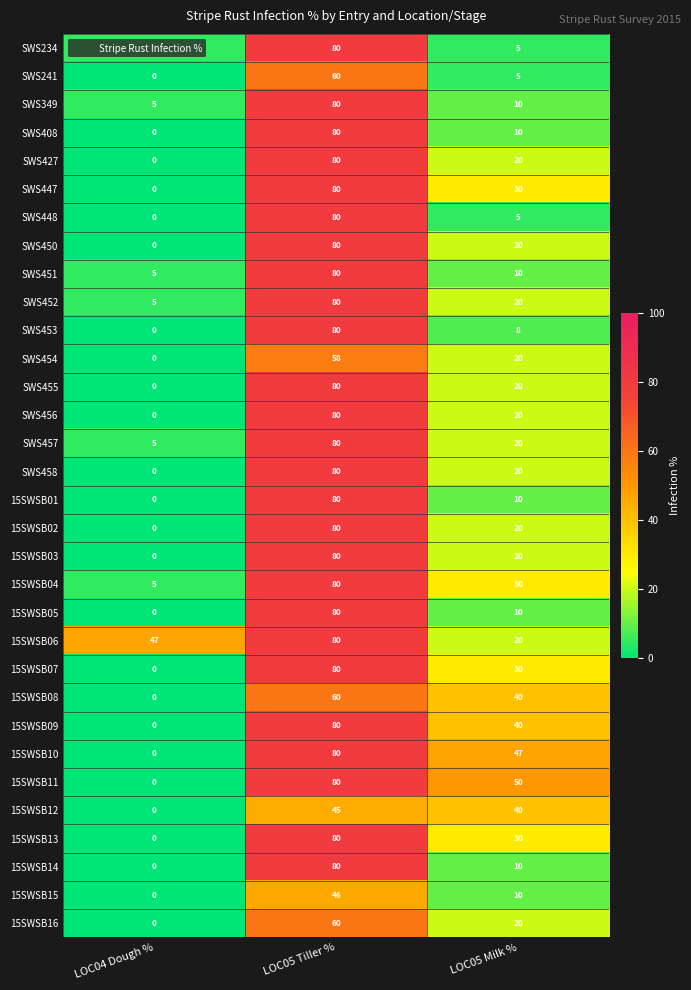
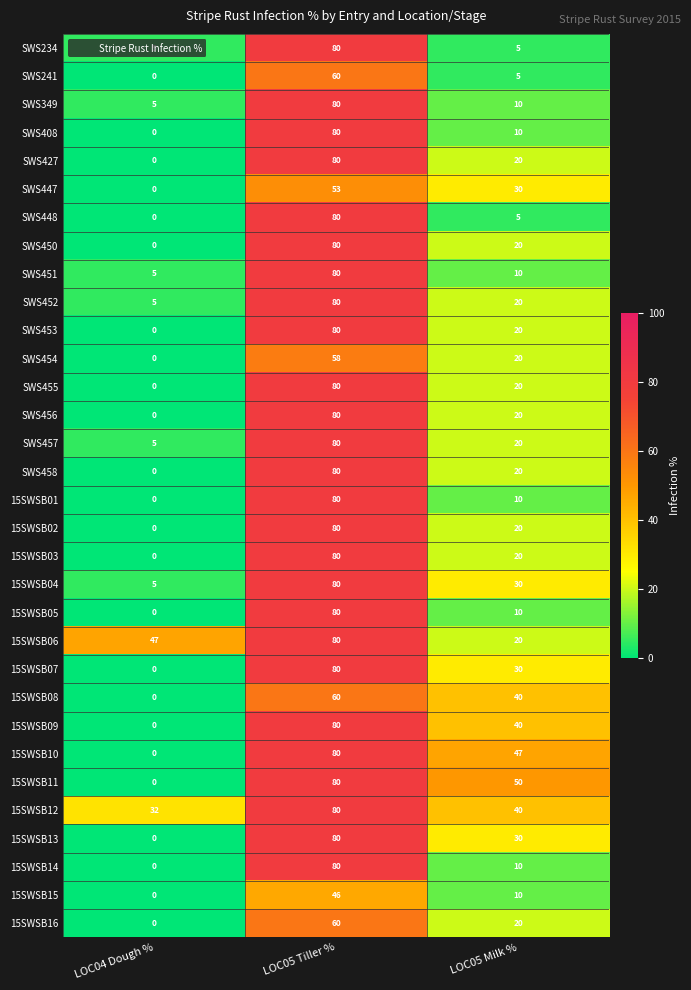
SWS447, LOC05 Tiller %: 80 -> 53
SWS453, LOC05 Milk %: 8 -> 20
15SWSB12, LOC04 Dough %: 0 -> 32
15SWSB12, LOC05 Tiller %: 45 -> 80
